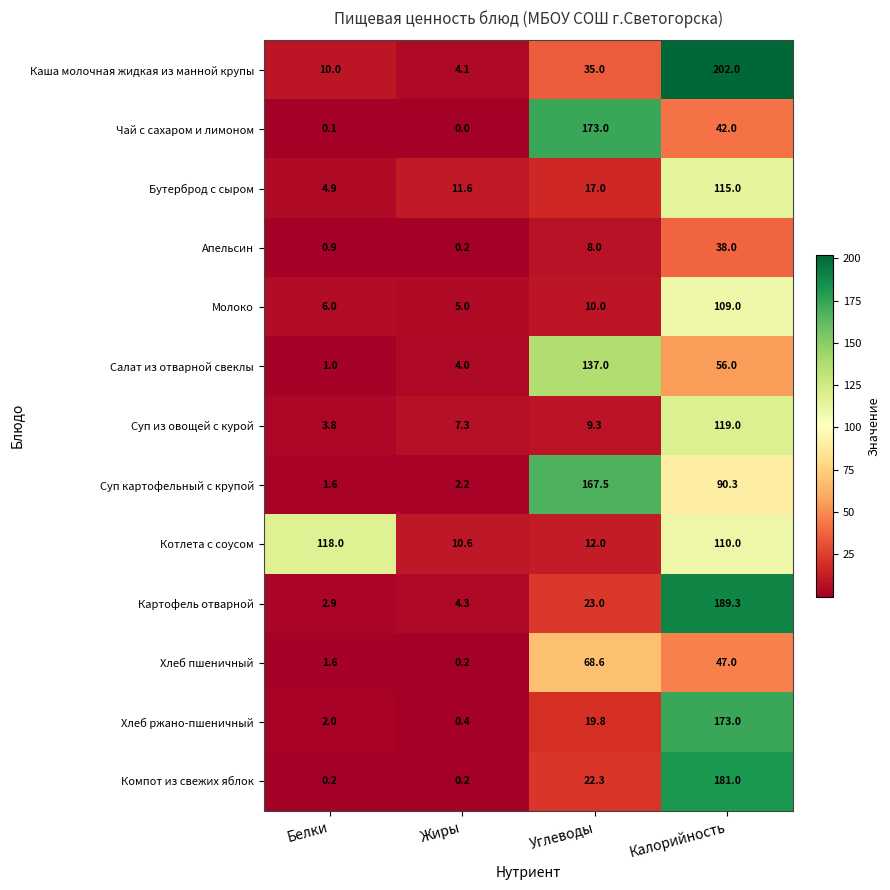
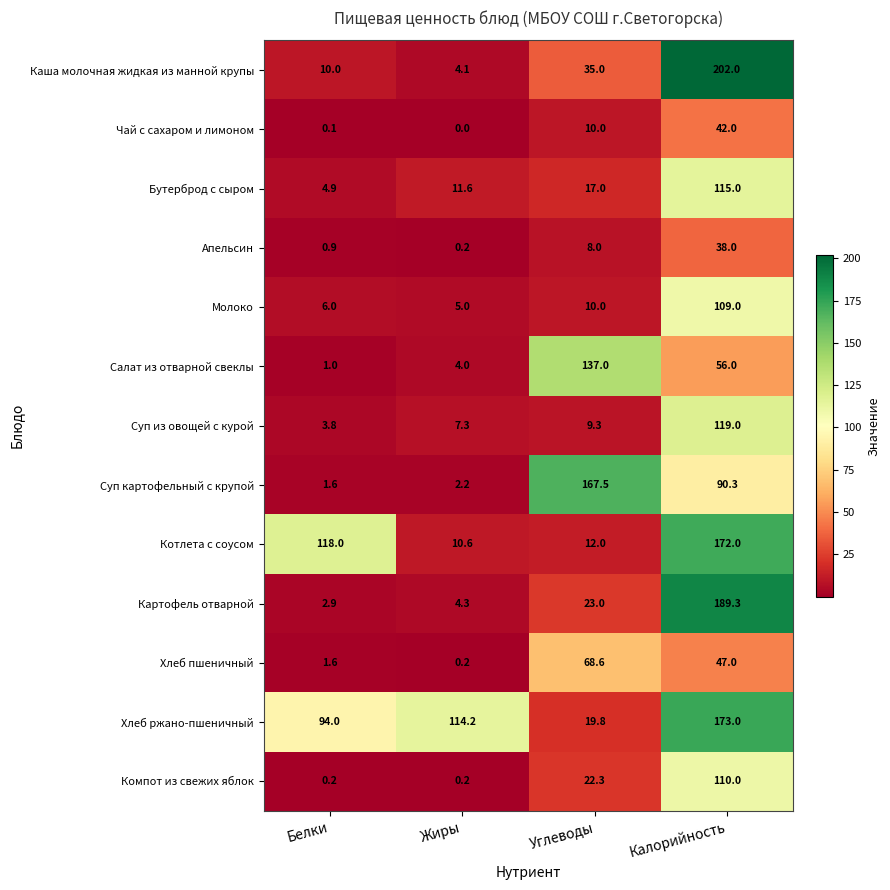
Чай с сахаром и лимоном, Углеводы: 173.0 -> 10.0
Котлета с соусом, Калорийность: 110.0 -> 172.0
Хлеб ржано-пшеничный, Белки: 2.0 -> 94.0
Хлеб ржано-пшеничный, Жиры: 0.4 -> 114.2
Компот из свежих яблок, Калорийность: 181.0 -> 110.0
